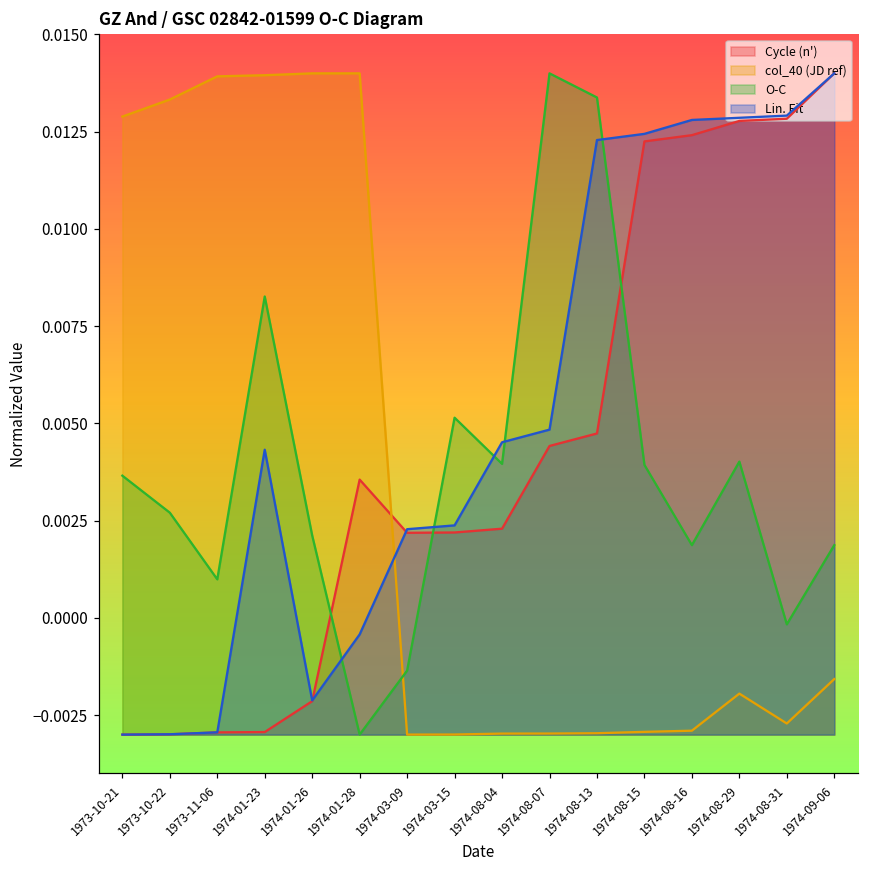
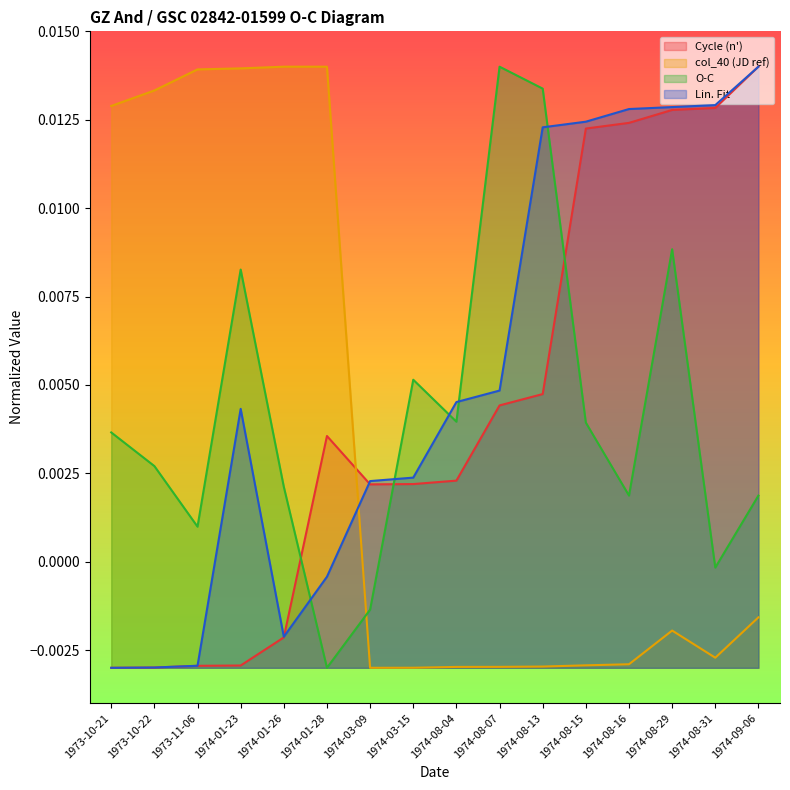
O-C, 1974-08-29: 0.0040 -> 0.0088
